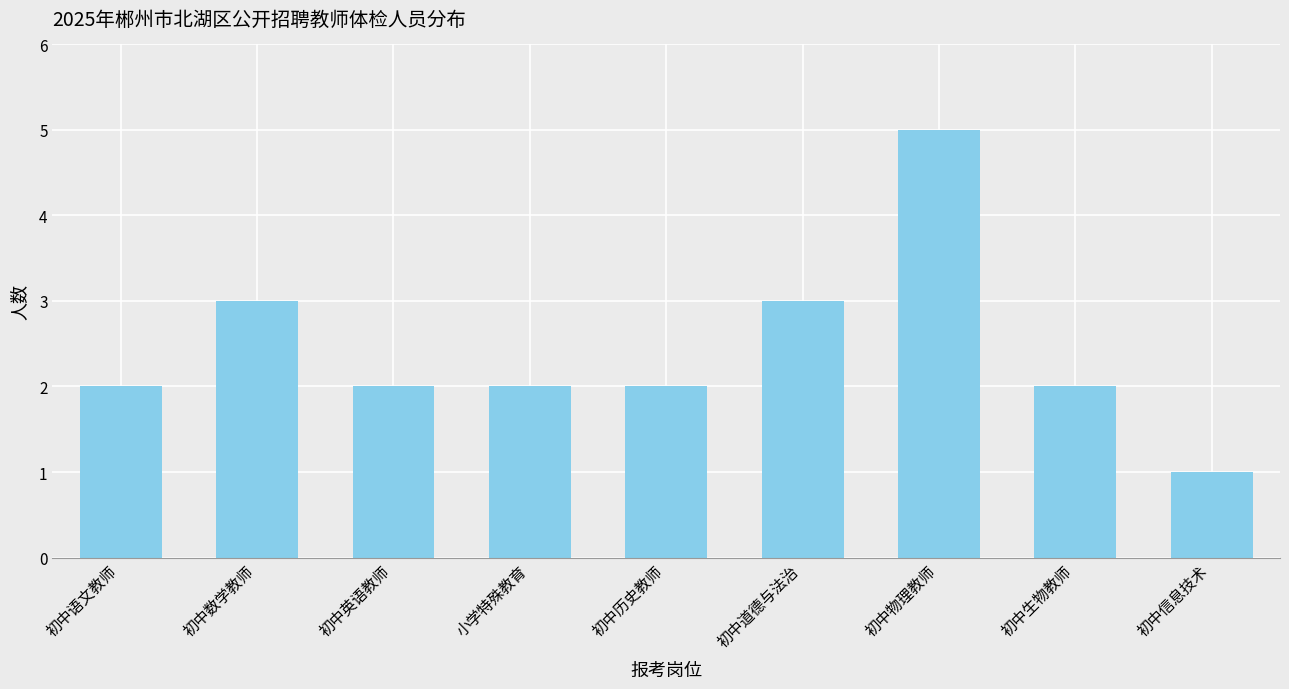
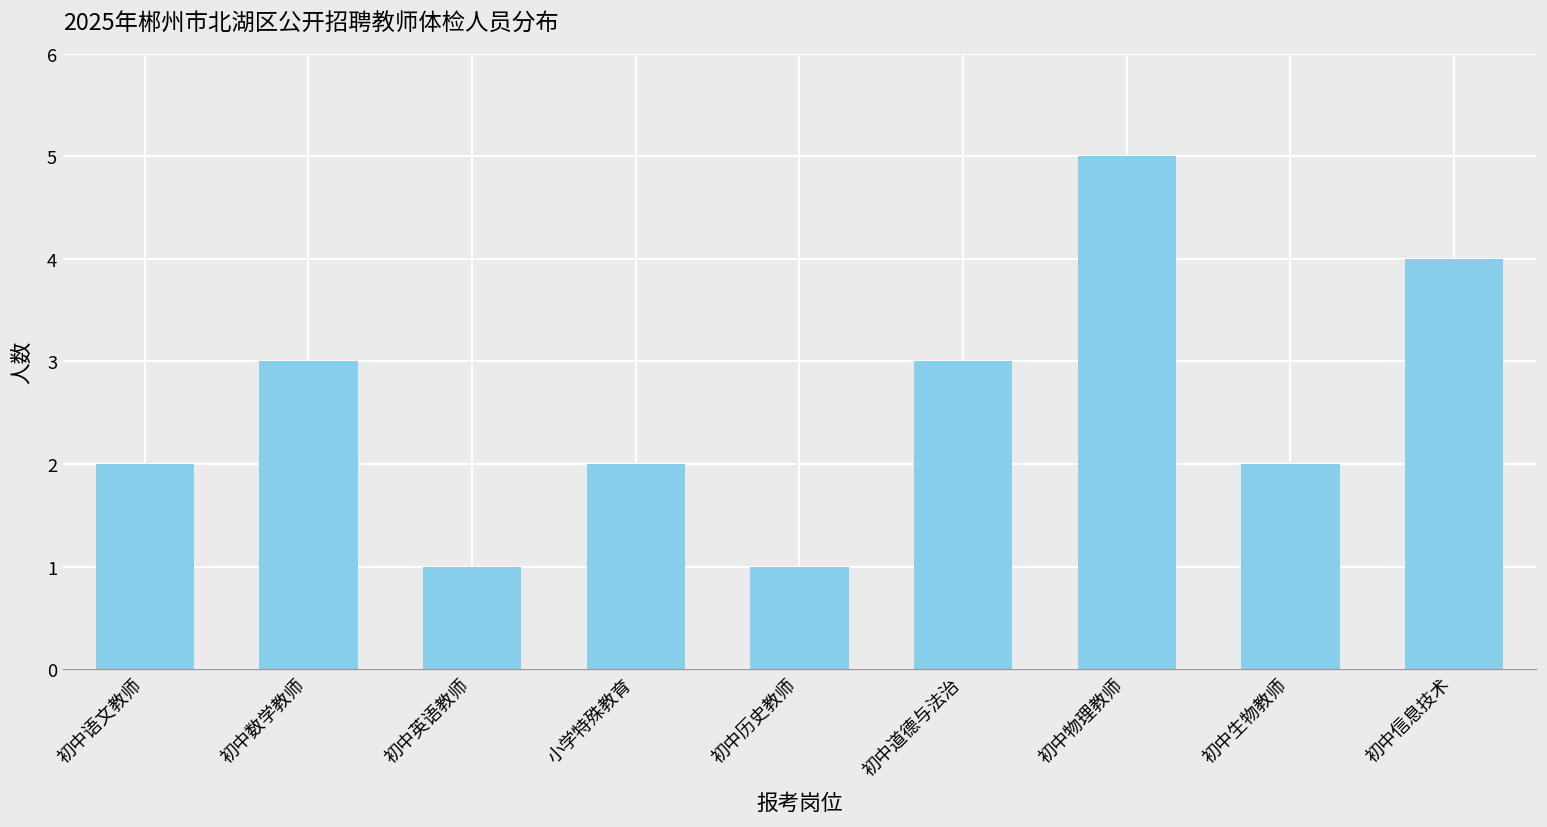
初中英语教师: 2 -> 1
初中历史教师: 2 -> 1
初中信息技术: 1 -> 4
